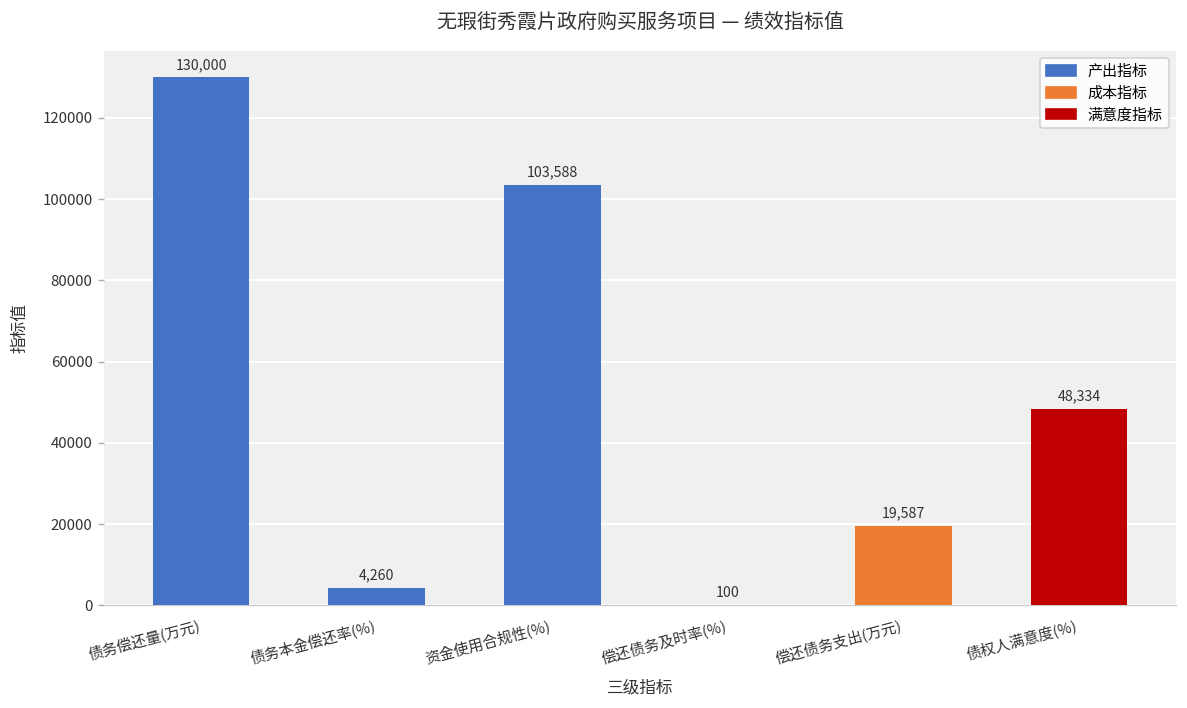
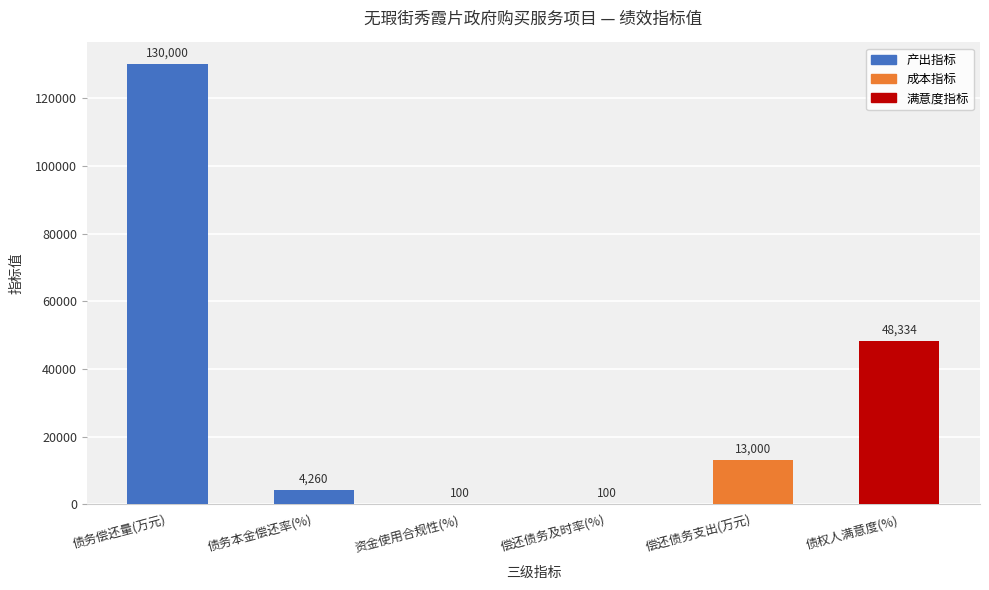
资金使用合规性(%): 103,588 -> 100
偿还债务支出(万元): 19,587 -> 13,000
